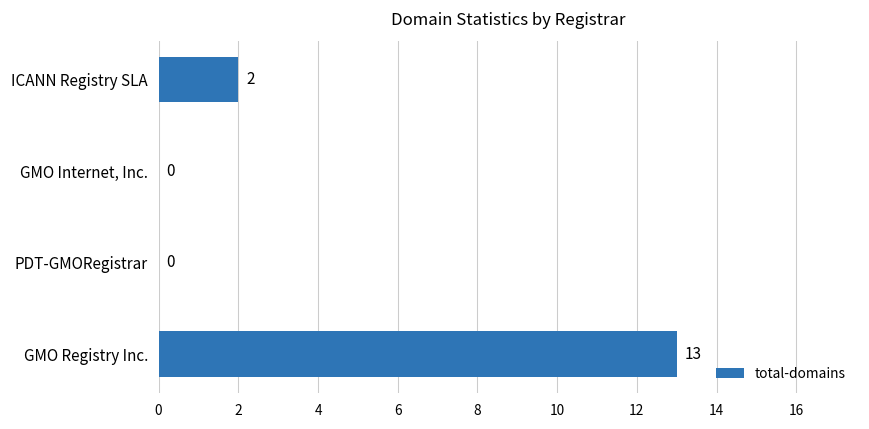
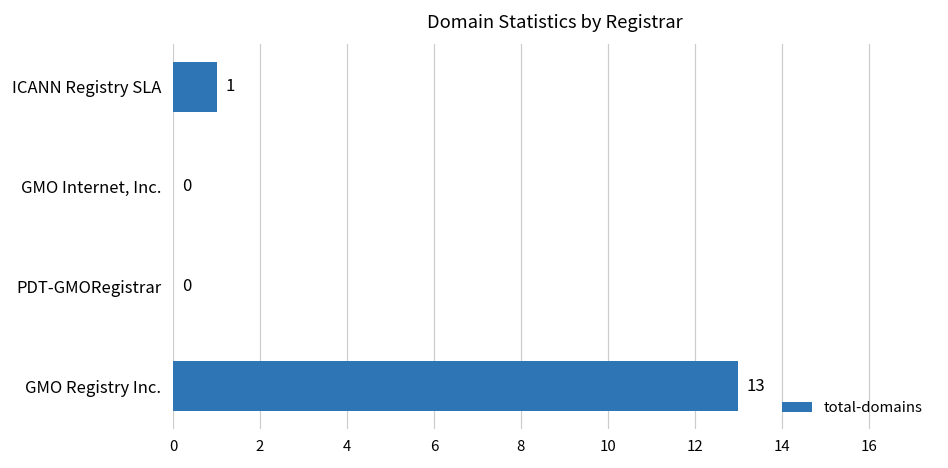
ICANN Registry SLA: 2 -> 1
